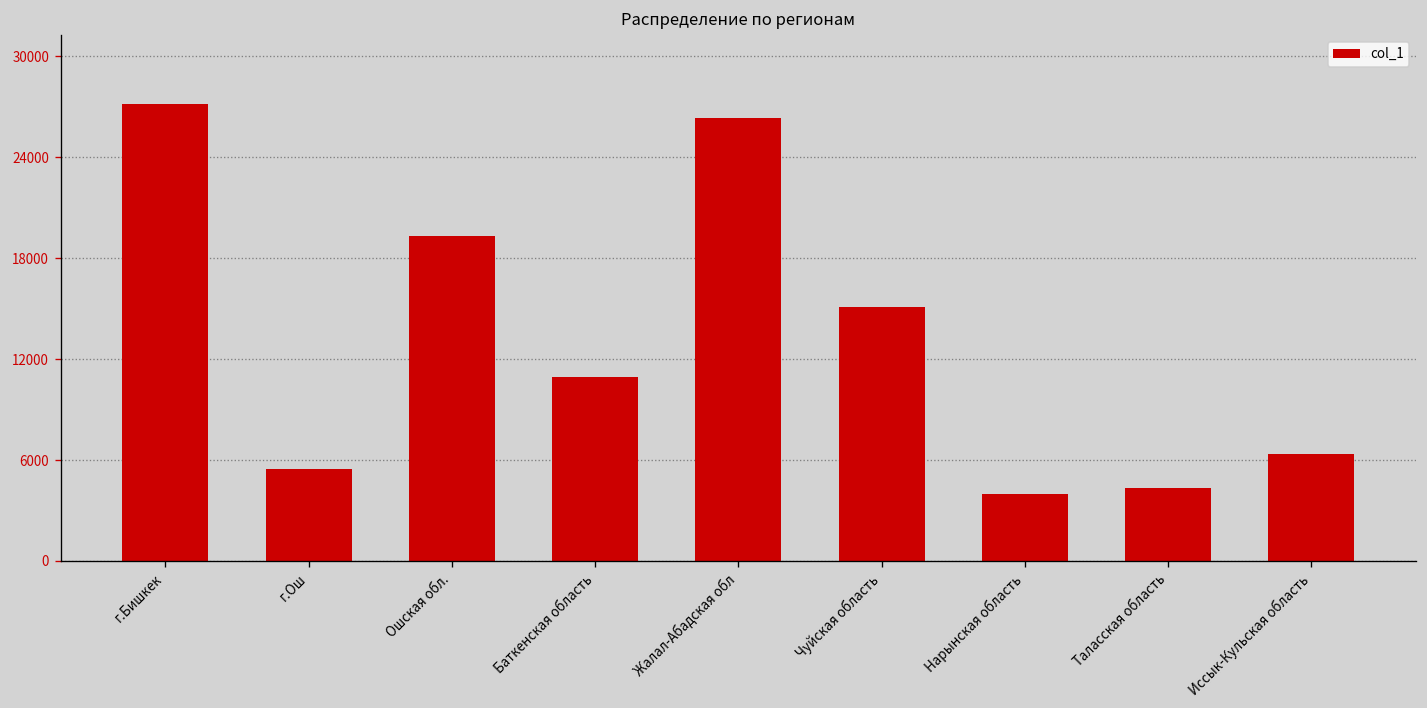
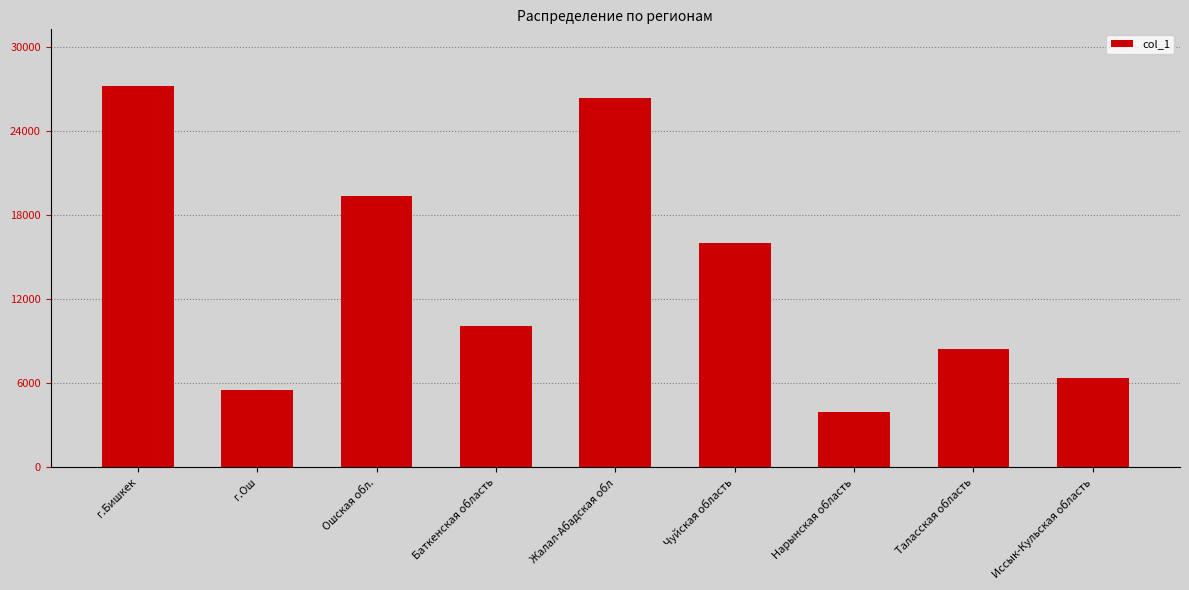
Баткенская область: 10900 -> 10100
Чуйская область: 15100 -> 16000
Таласская область: 4300 -> 8400
